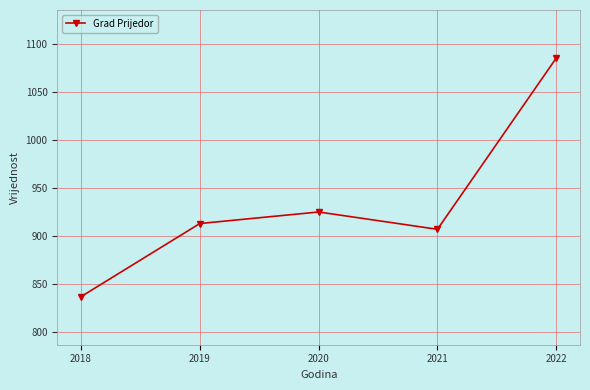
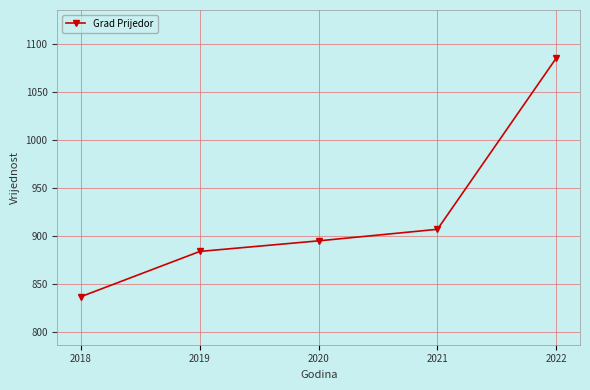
2019: 910 -> 880
2020: 930 -> 900
